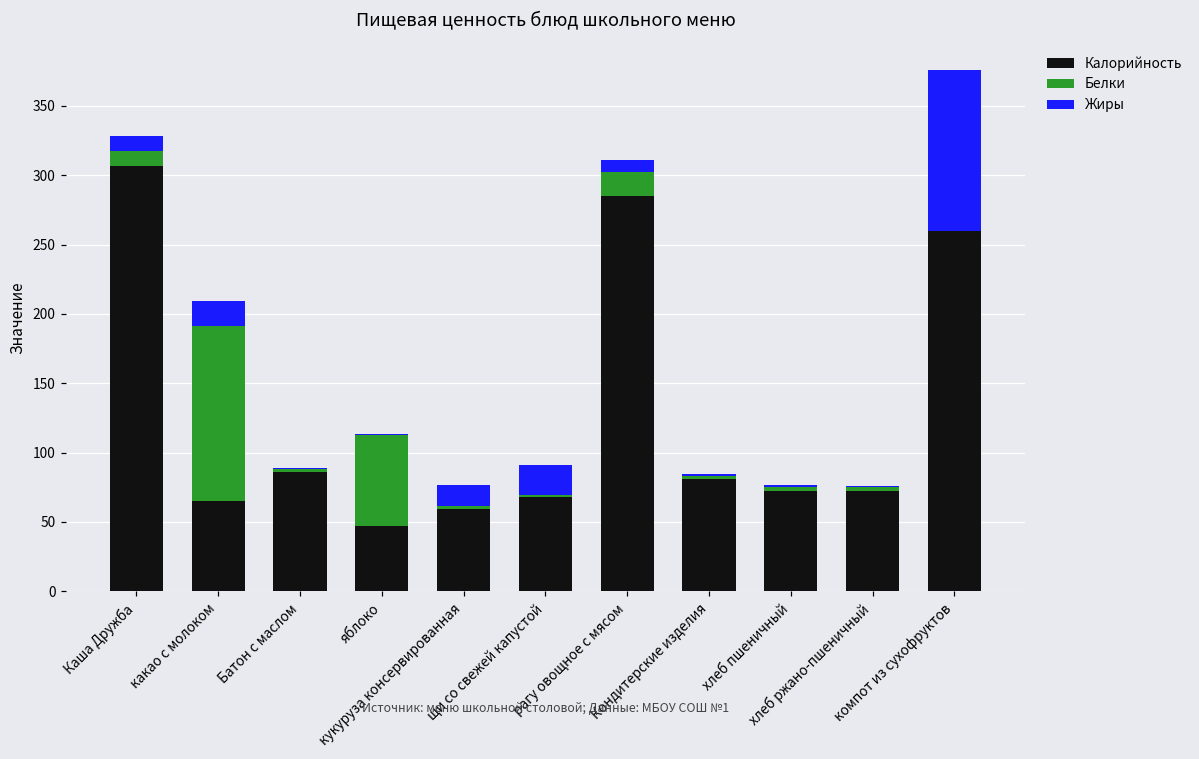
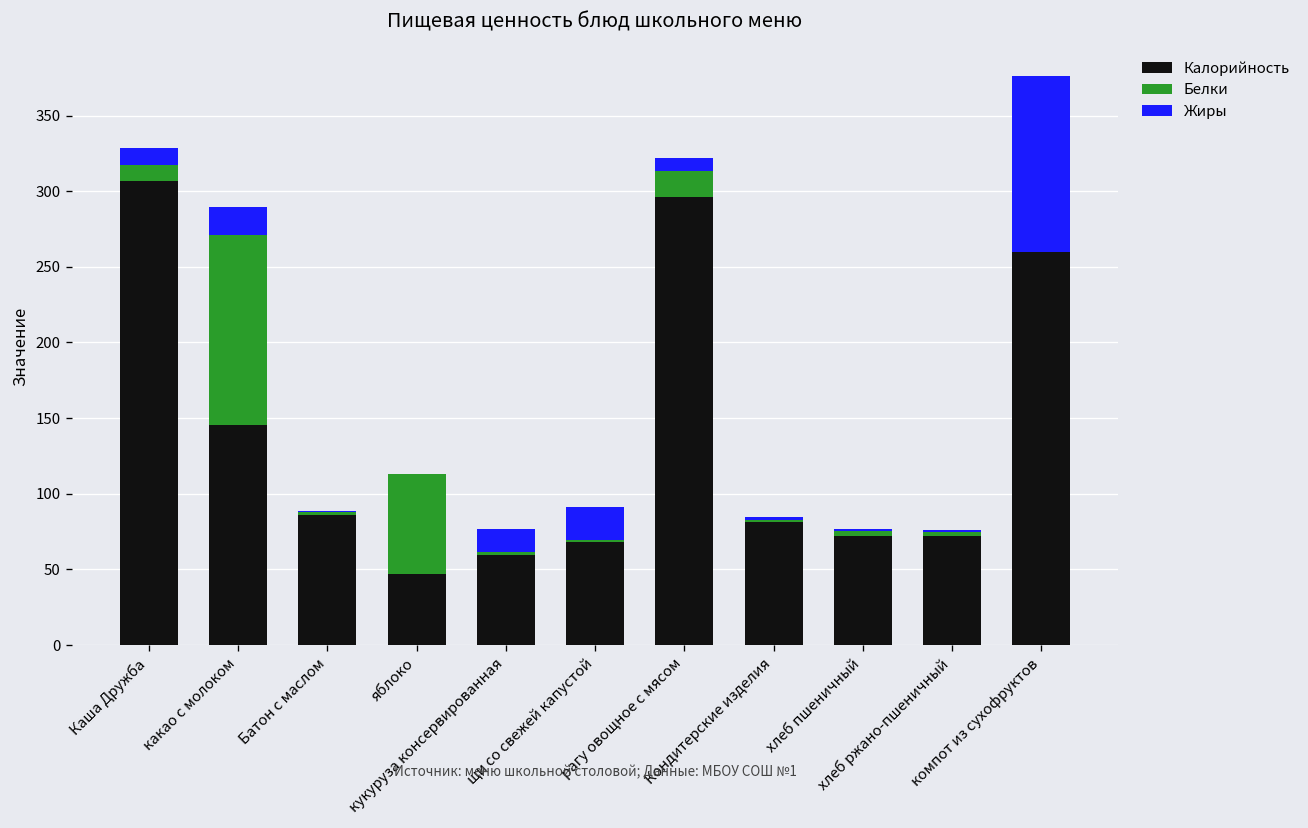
Калорийность, какао с молоком: 65 -> 145
Калорийность, рагу овощное с мясом: 285 -> 297
